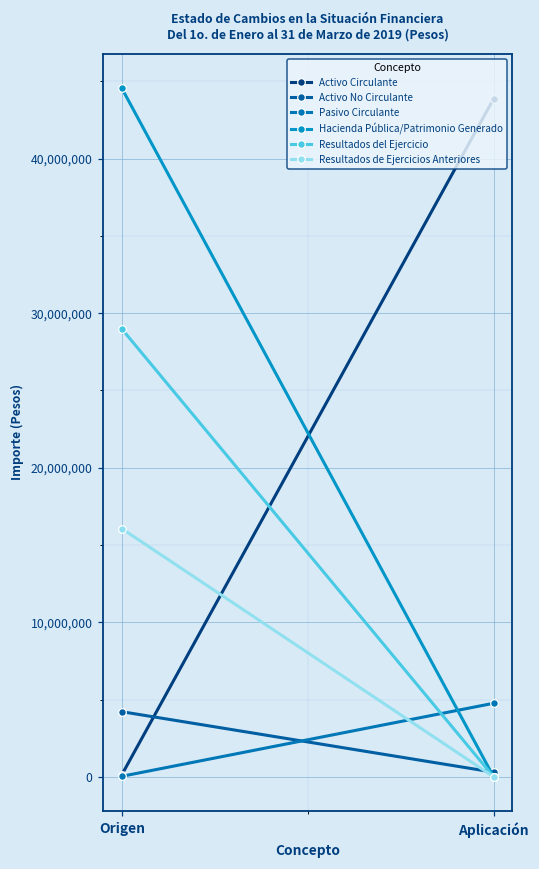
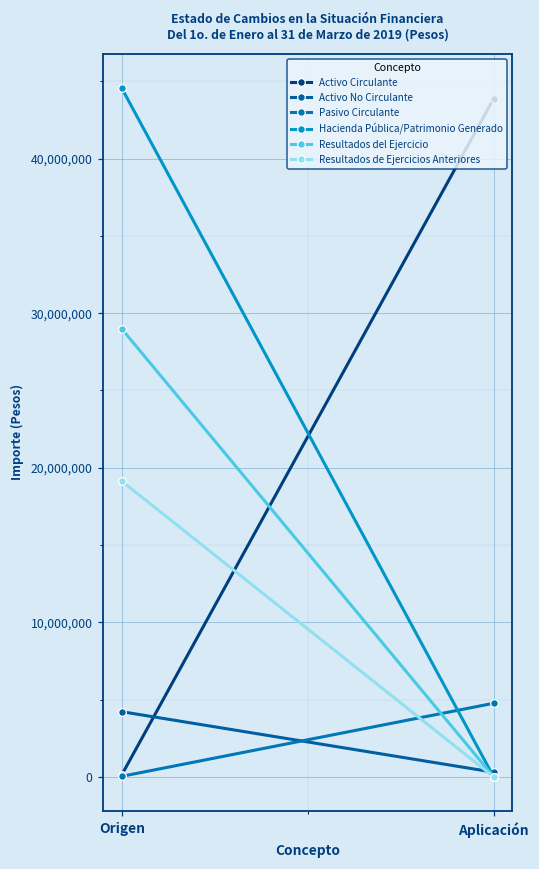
Resultados de Ejercicios Anteriores, Origen: 16,100,000 -> 19,100,000
